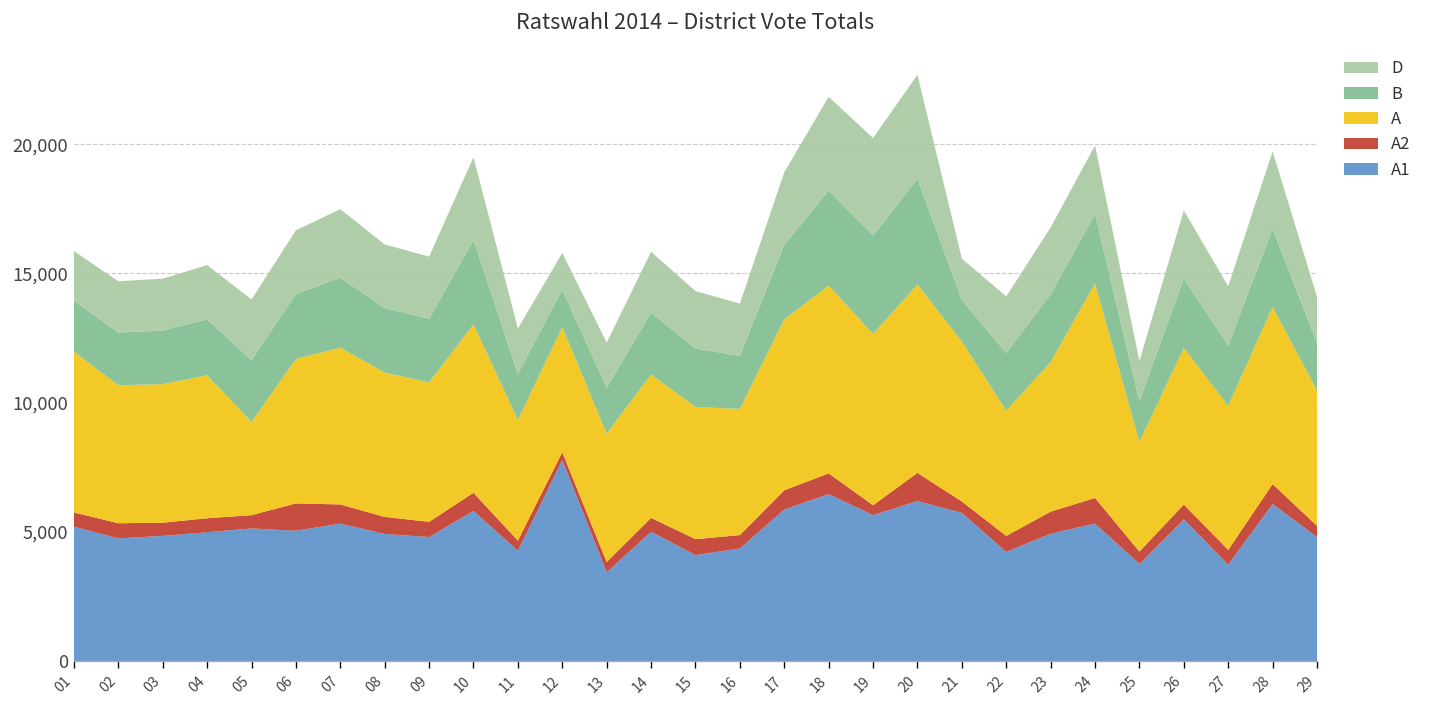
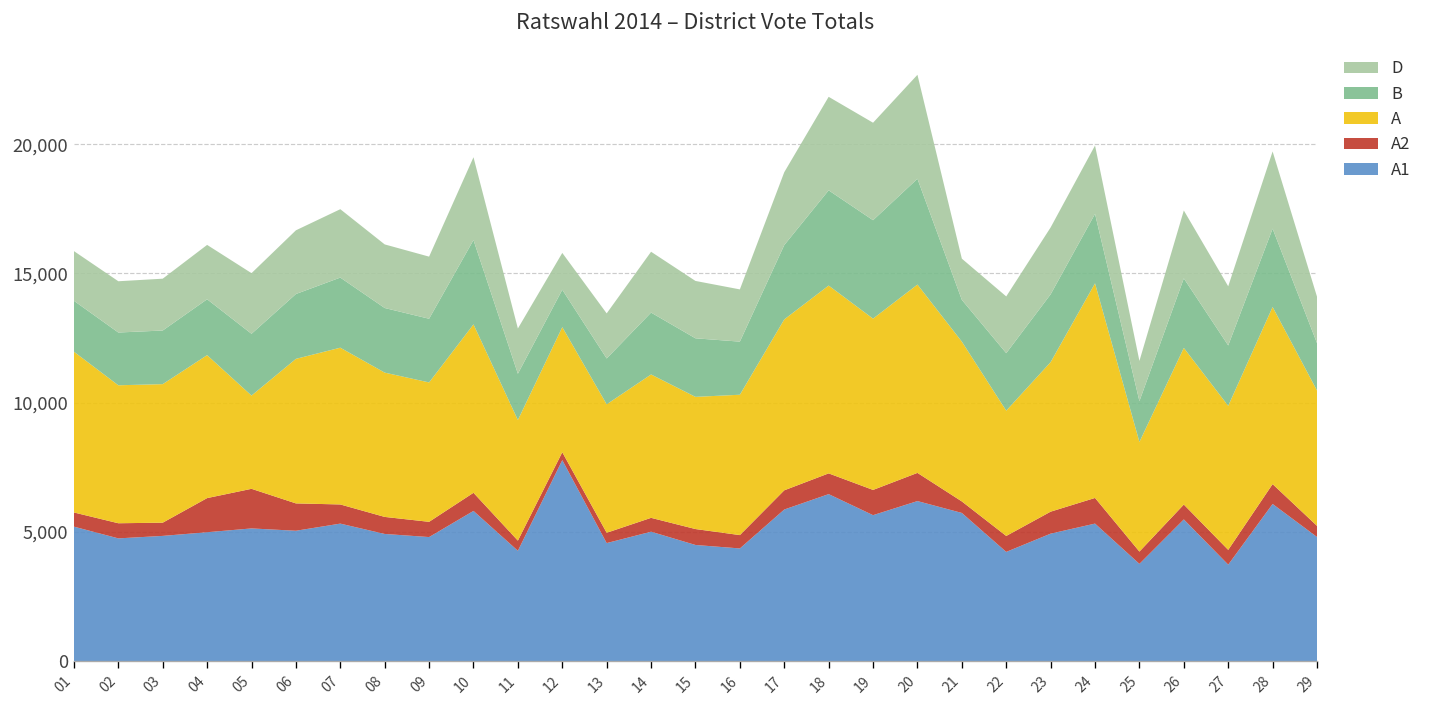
A2, 04: 500 -> 1,300
A2, 05: 500 -> 1,500
A1, 13: 3,400 -> 4,600
A1, 15: 4,100 -> 4,500
A, 16: 4,900 -> 5,400
A2, 19: 400 -> 1,000
